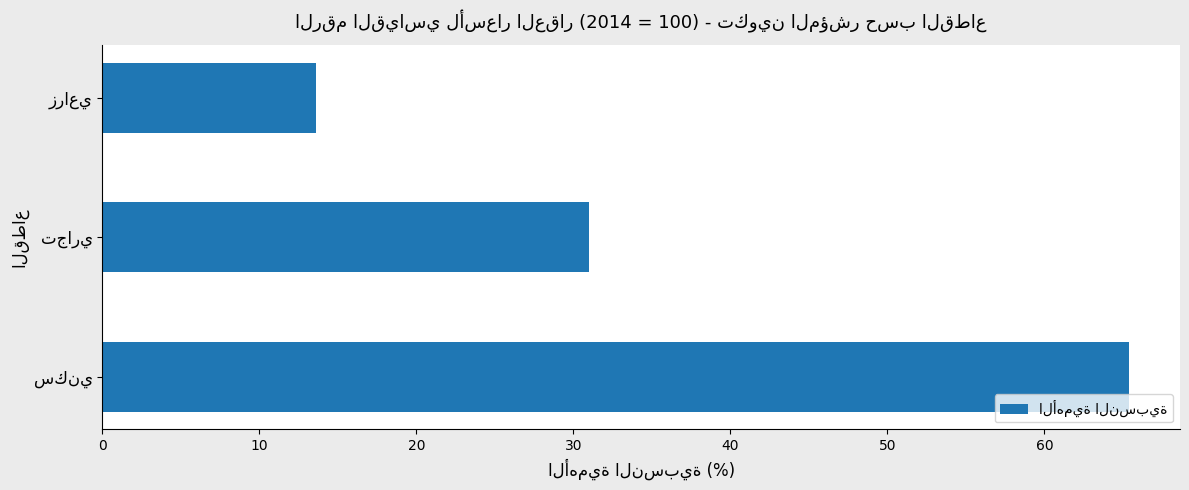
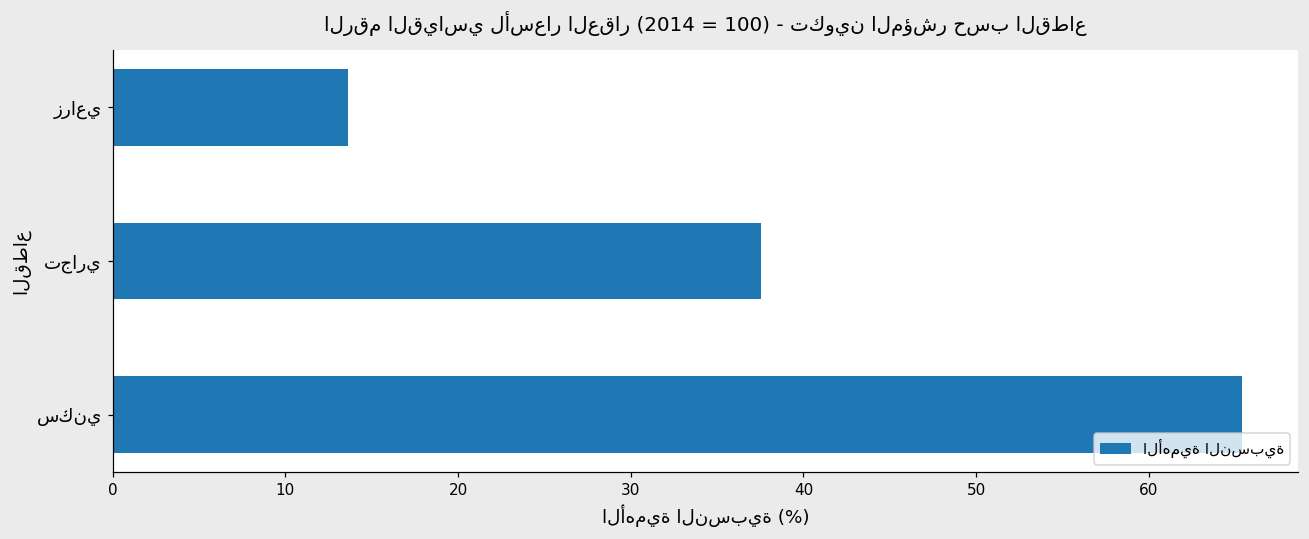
تجاري: 31.0 -> 37.5
